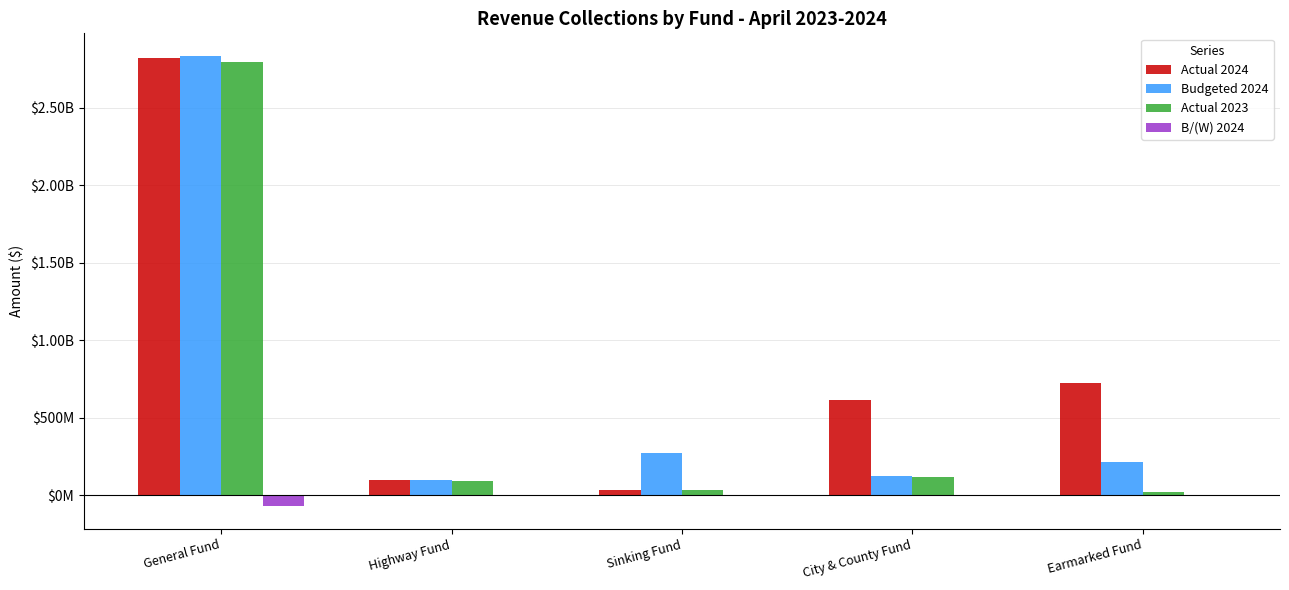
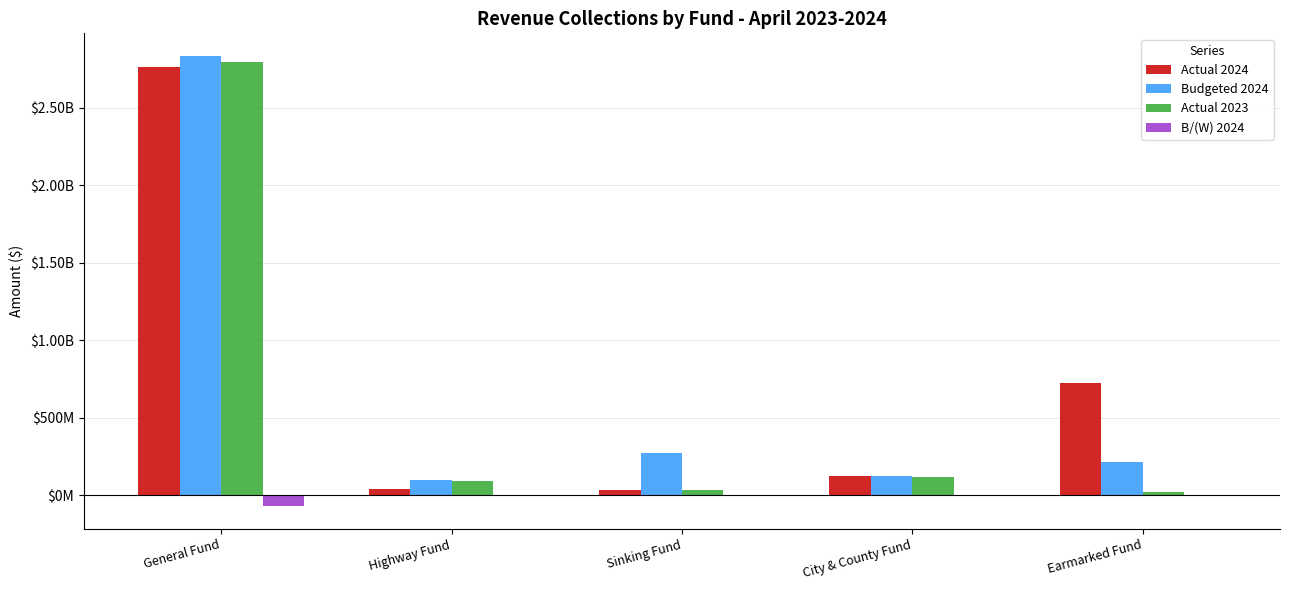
Actual 2024, General Fund: $2820000000 -> $2760000000
Actual 2024, Highway Fund: $100000000 -> $40000000
Actual 2024, City & County Fund: $620000000 -> $120000000
